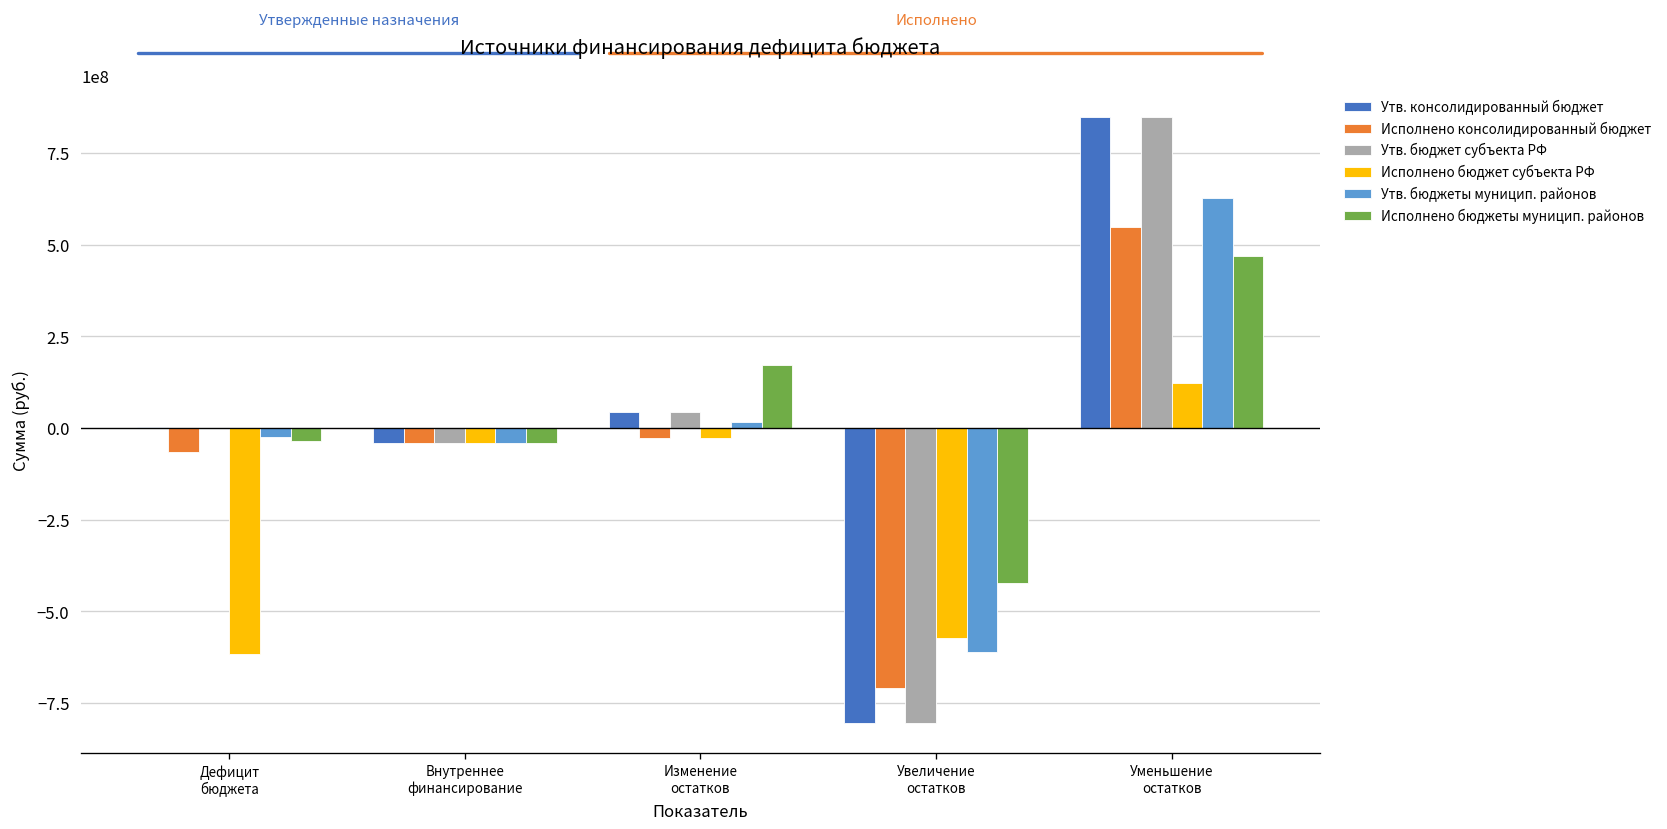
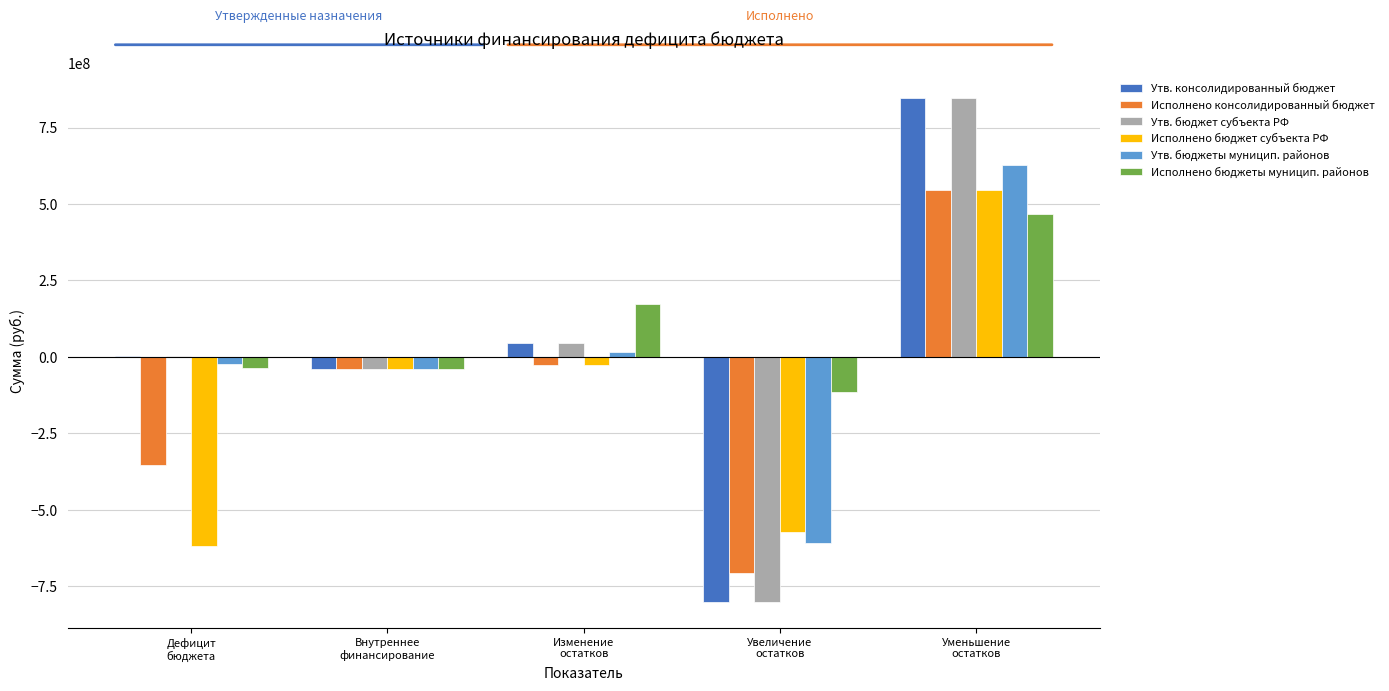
Исполнено консолидированный бюджет, Дефицит бюджета: -70000000 -> -350000000
Исполнено бюджеты муницип. районов, Увеличение остатков: -420000000 -> -110000000
Исполнено бюджет субъекта РФ, Уменьшение остатков: 120000000 -> 550000000
